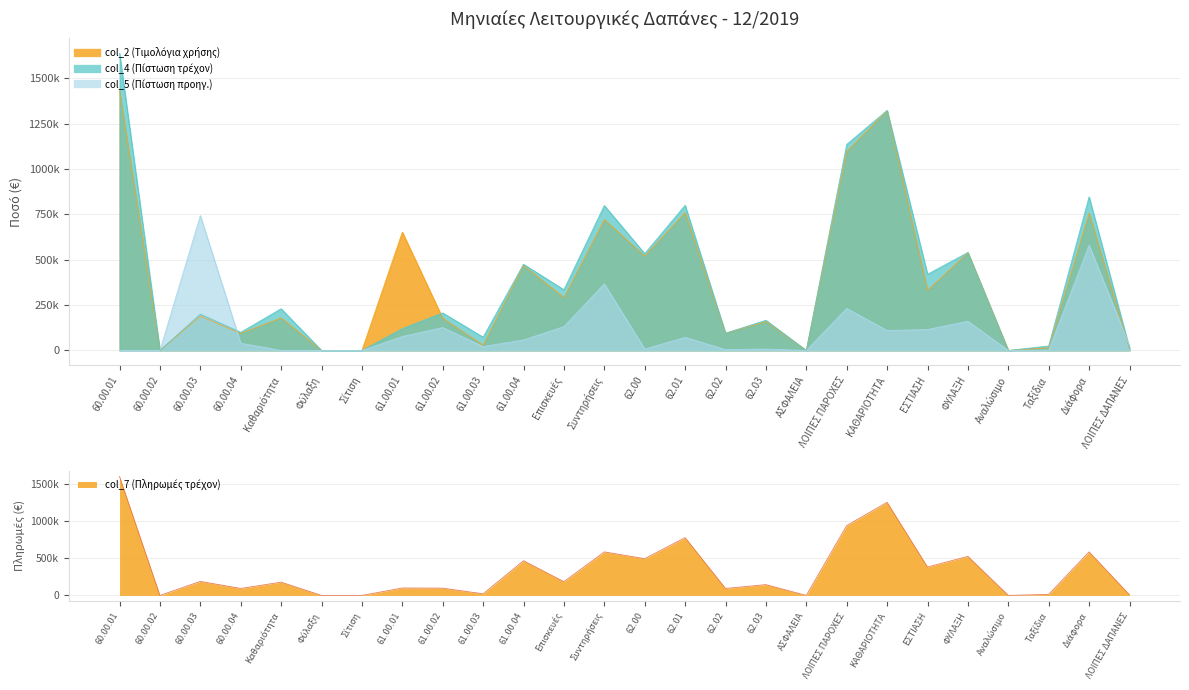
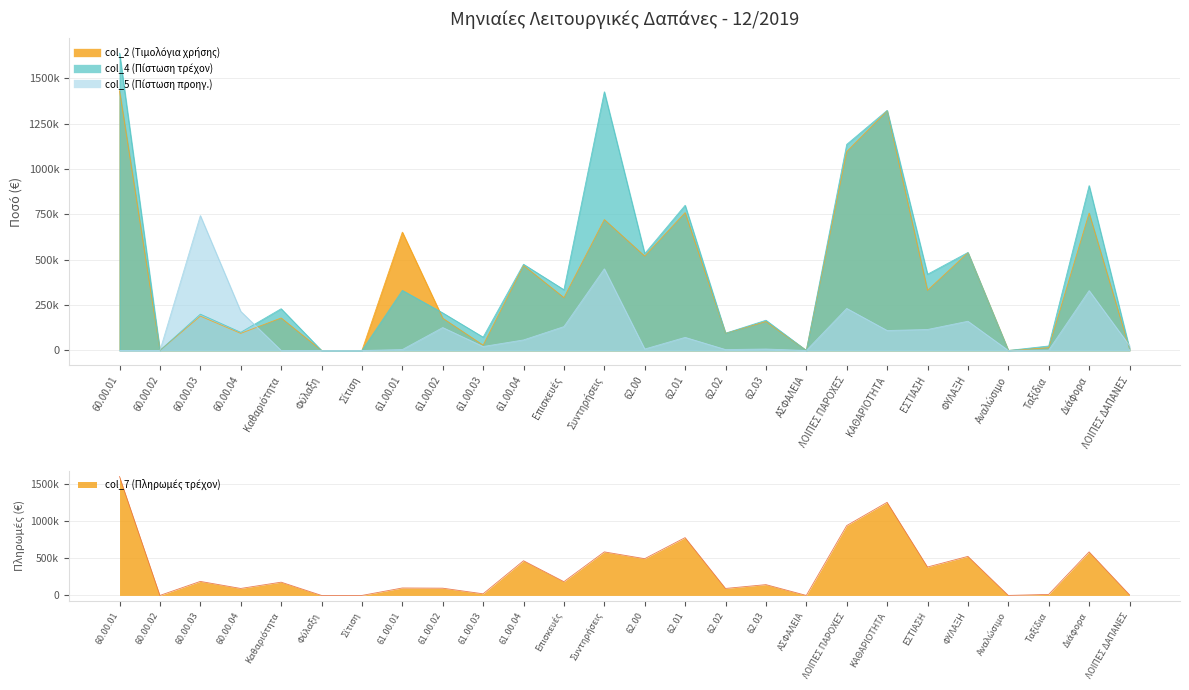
Μηνιαίες Λειτουργικές Δαπάνες - 12/2019, col_5 (Πίστωση προηγ.), 60.00.04: 40000 -> 220000
Μηνιαίες Λειτουργικές Δαπάνες - 12/2019, col_4 (Πίστωση τρέχον), 61.00.01: 120000 -> 330000
Μηνιαίες Λειτουργικές Δαπάνες - 12/2019, col_5 (Πίστωση προηγ.), 61.00.01: 80000 -> 10000
Μηνιαίες Λειτουργικές Δαπάνες - 12/2019, col_4 (Πίστωση τρέχον), Συντηρήσεις: 800000 -> 1430000
Μηνιαίες Λειτουργικές Δαπάνες - 12/2019, col_5 (Πίστωση προηγ.), Συντηρήσεις: 370000 -> 450000
Μηνιαίες Λειτουργικές Δαπάνες - 12/2019, col_4 (Πίστωση τρέχον), Διάφορα: 850000 -> 910000
Μηνιαίες Λειτουργικές Δαπάνες - 12/2019, col_5 (Πίστωση προηγ.), Διάφορα: 580000 -> 330000
